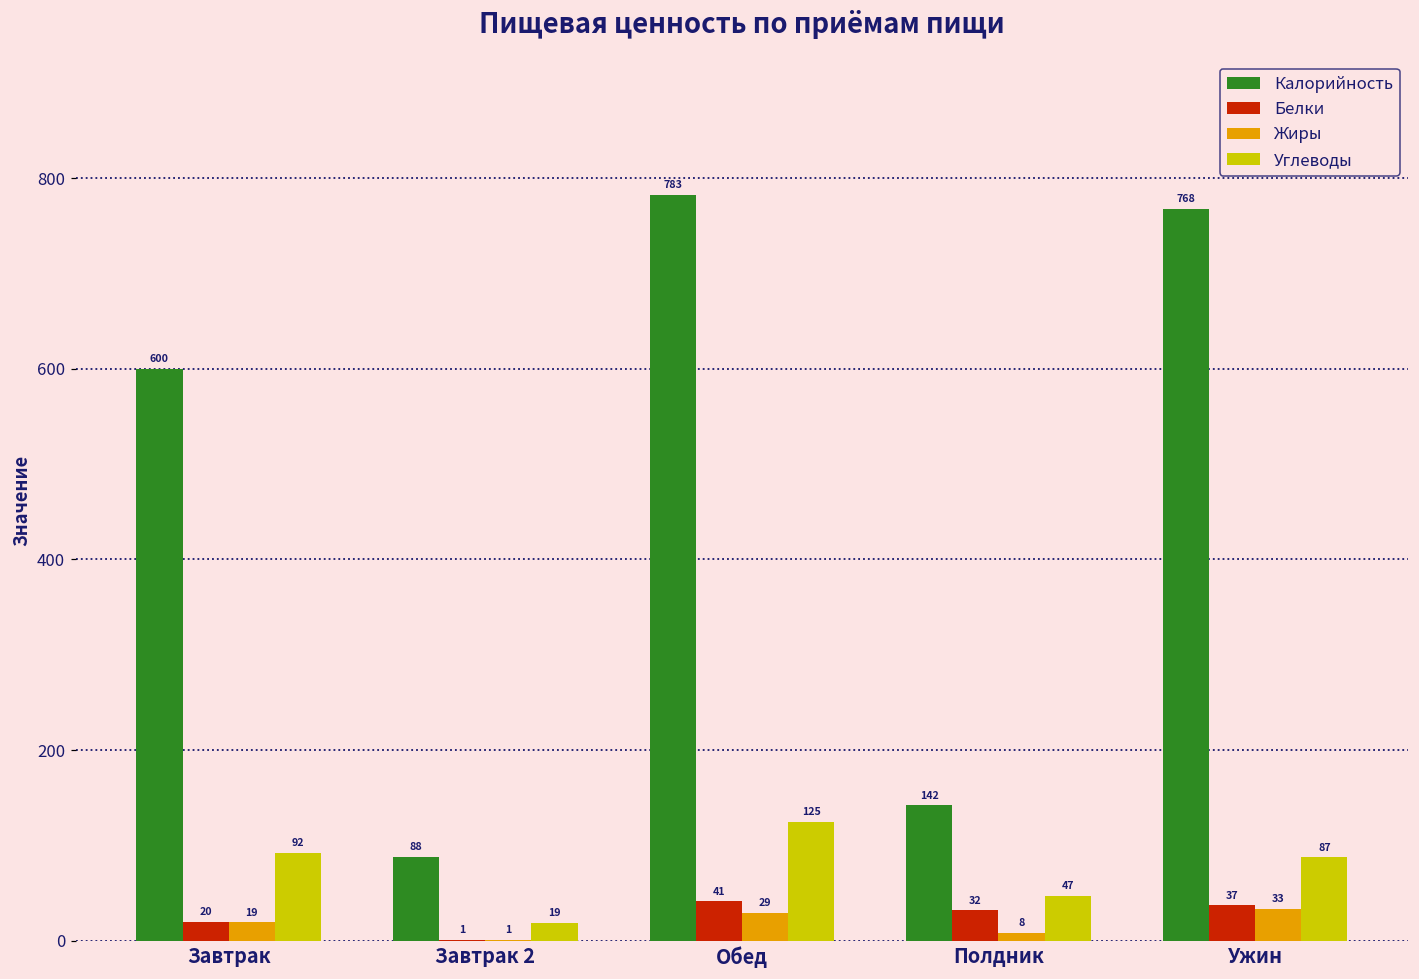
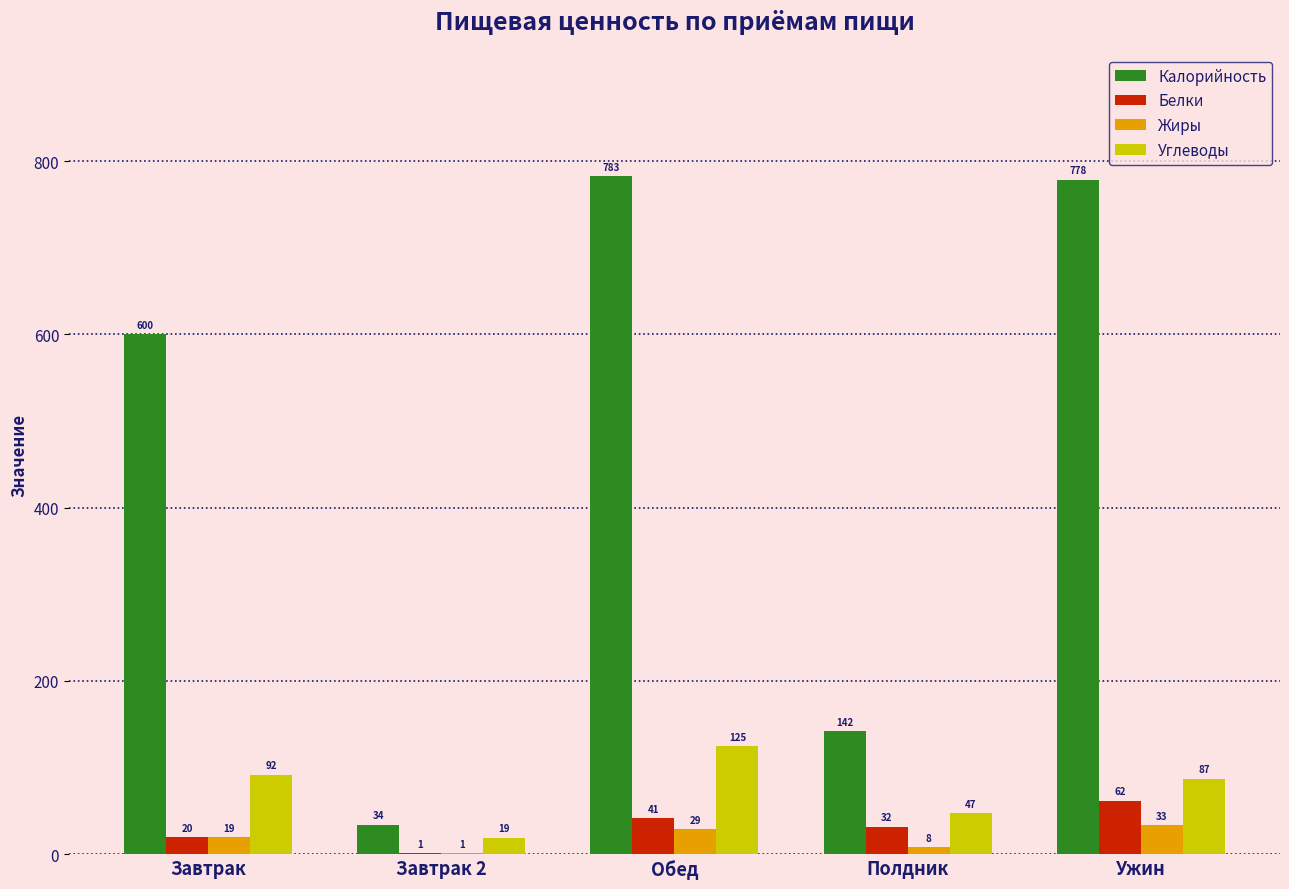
Калорийность, Завтрак 2: 88 -> 34
Калорийность, Ужин: 768 -> 778
Белки, Ужин: 37 -> 62
